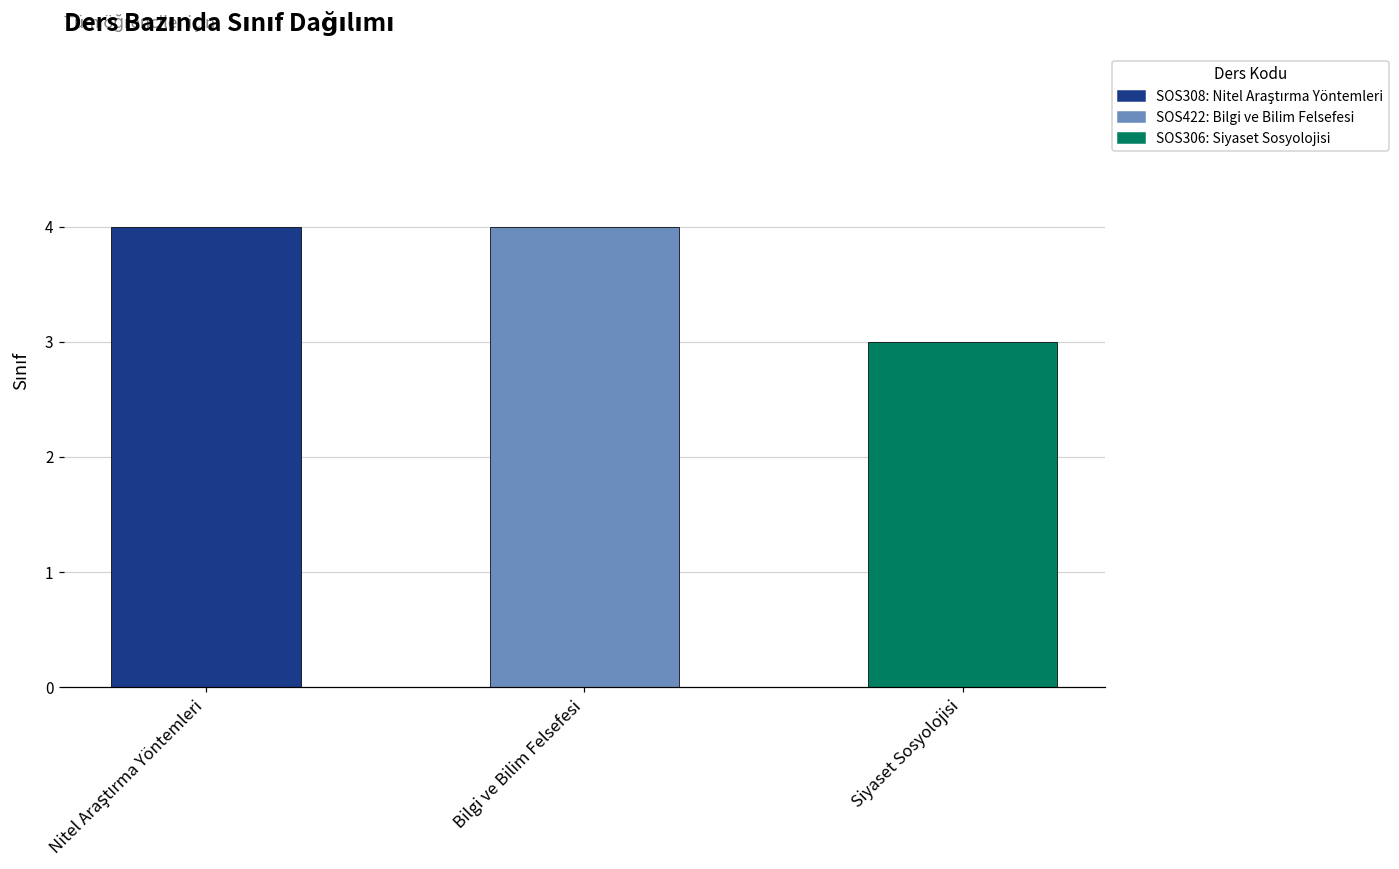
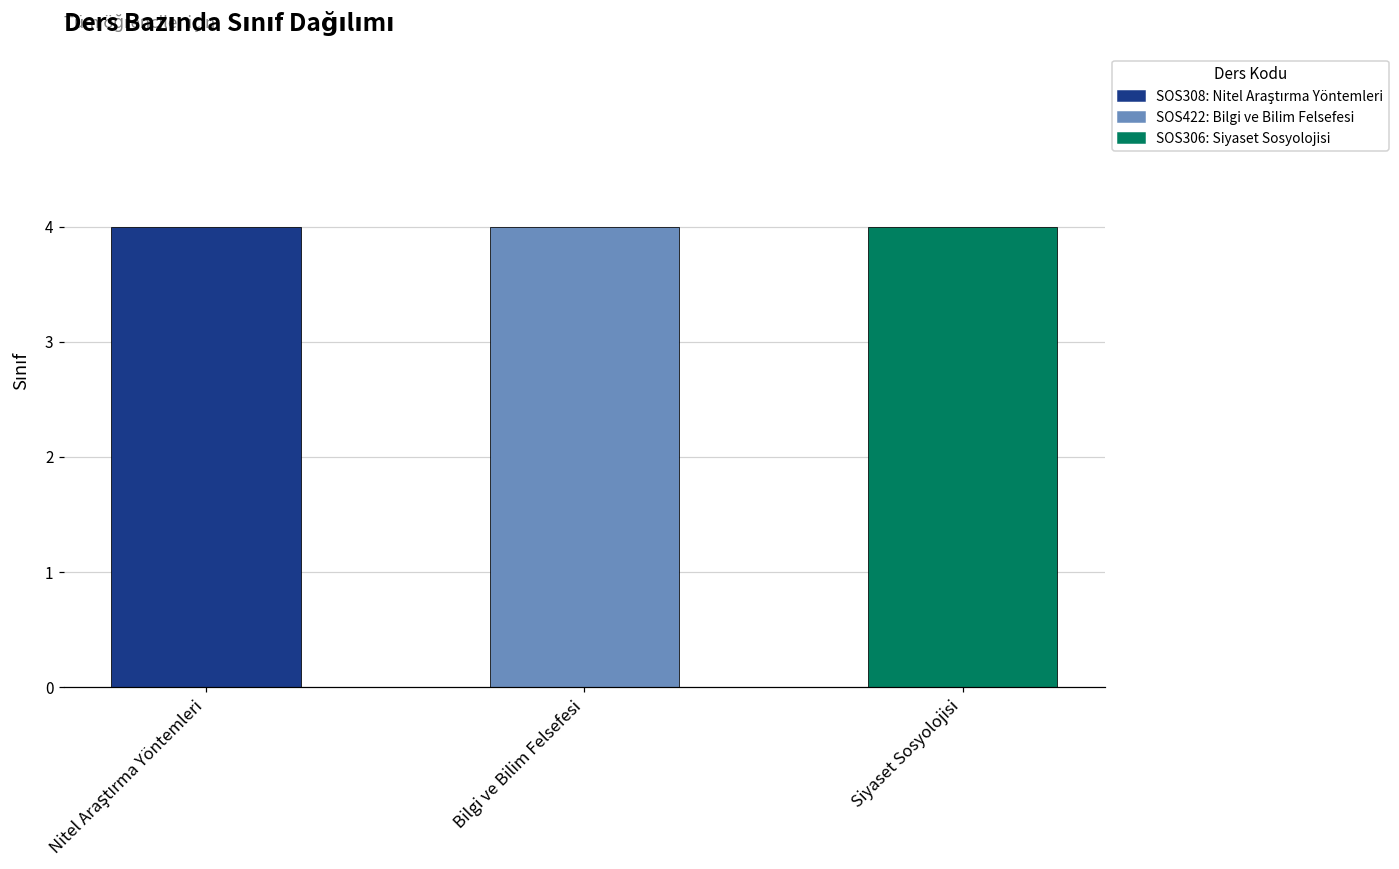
Siyaset Sosyolojisi: 3 -> 4
